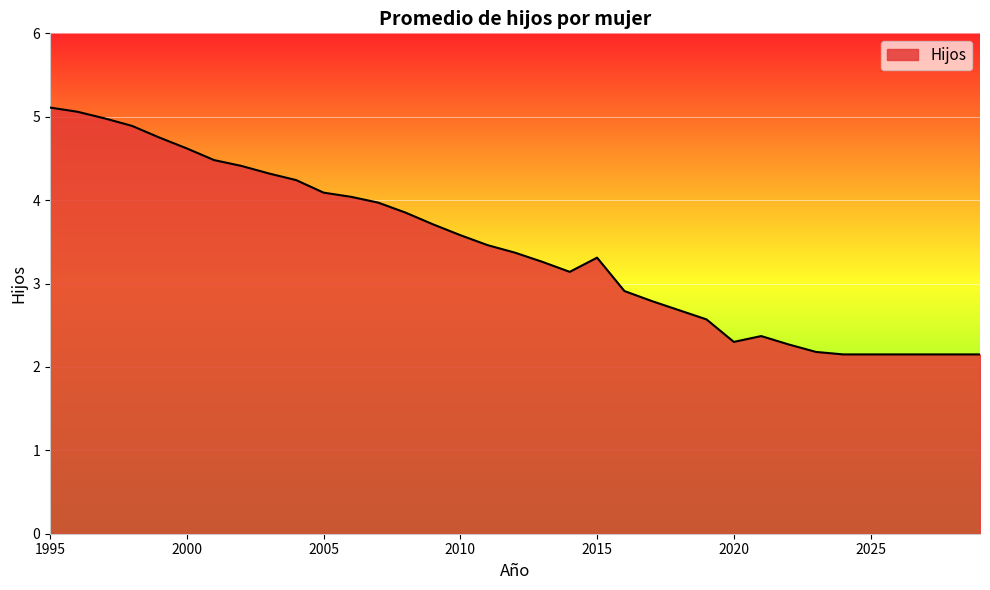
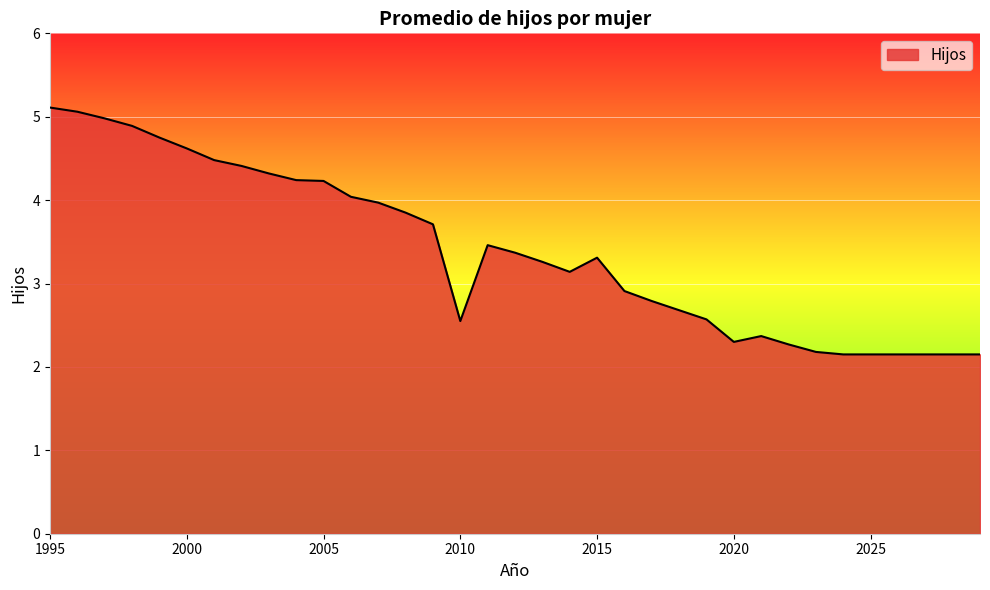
2005: 4.1 -> 4.2
2010: 3.6 -> 2.6
